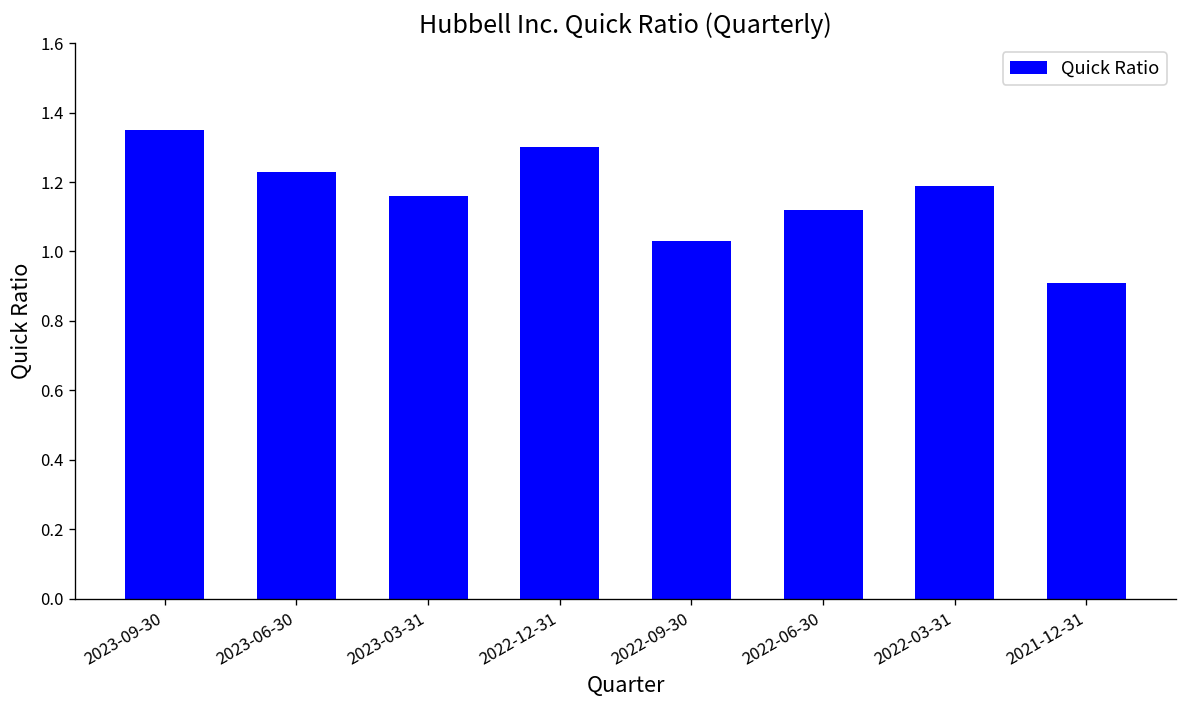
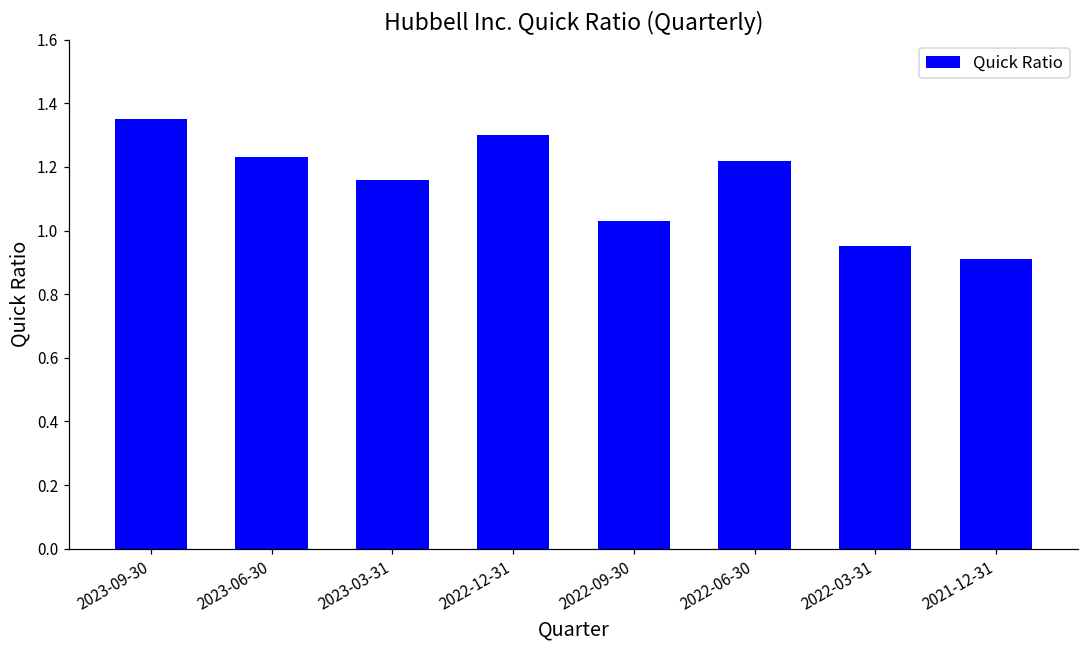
2022-06-30: 1.12 -> 1.22
2022-03-31: 1.19 -> 0.95
